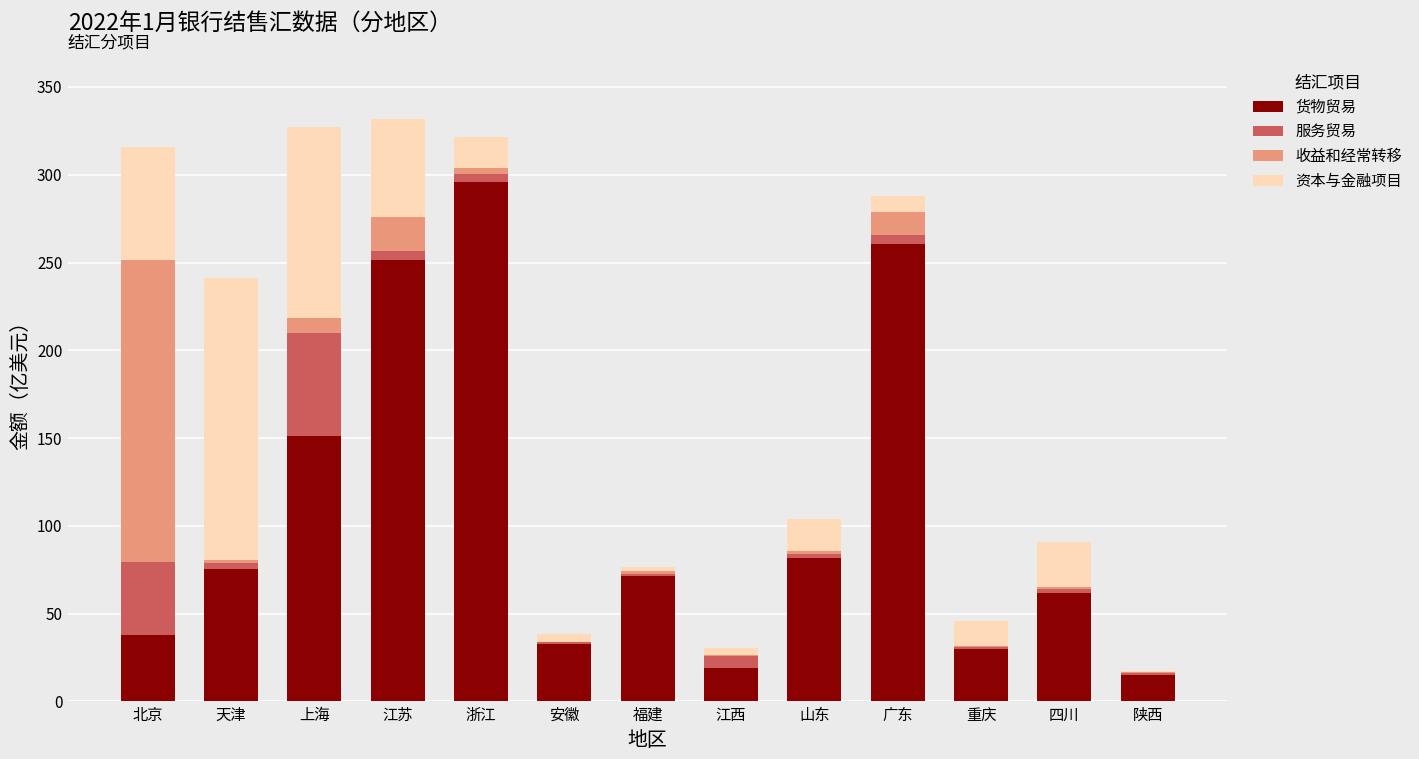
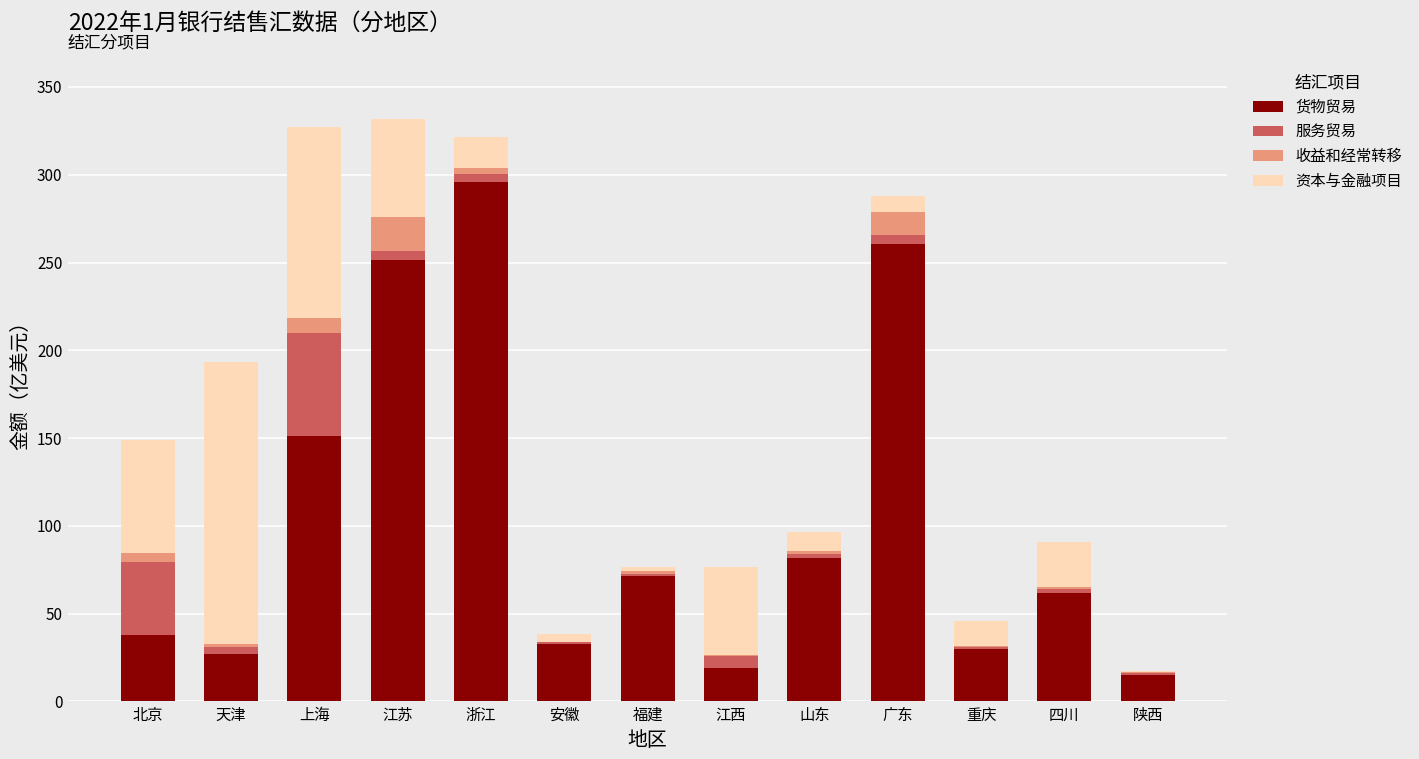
收益和经常转移, 北京: 172 -> 5
货物贸易, 天津: 75 -> 27
资本与金融项目, 江西: 4 -> 50
资本与金融项目, 山东: 18 -> 11
